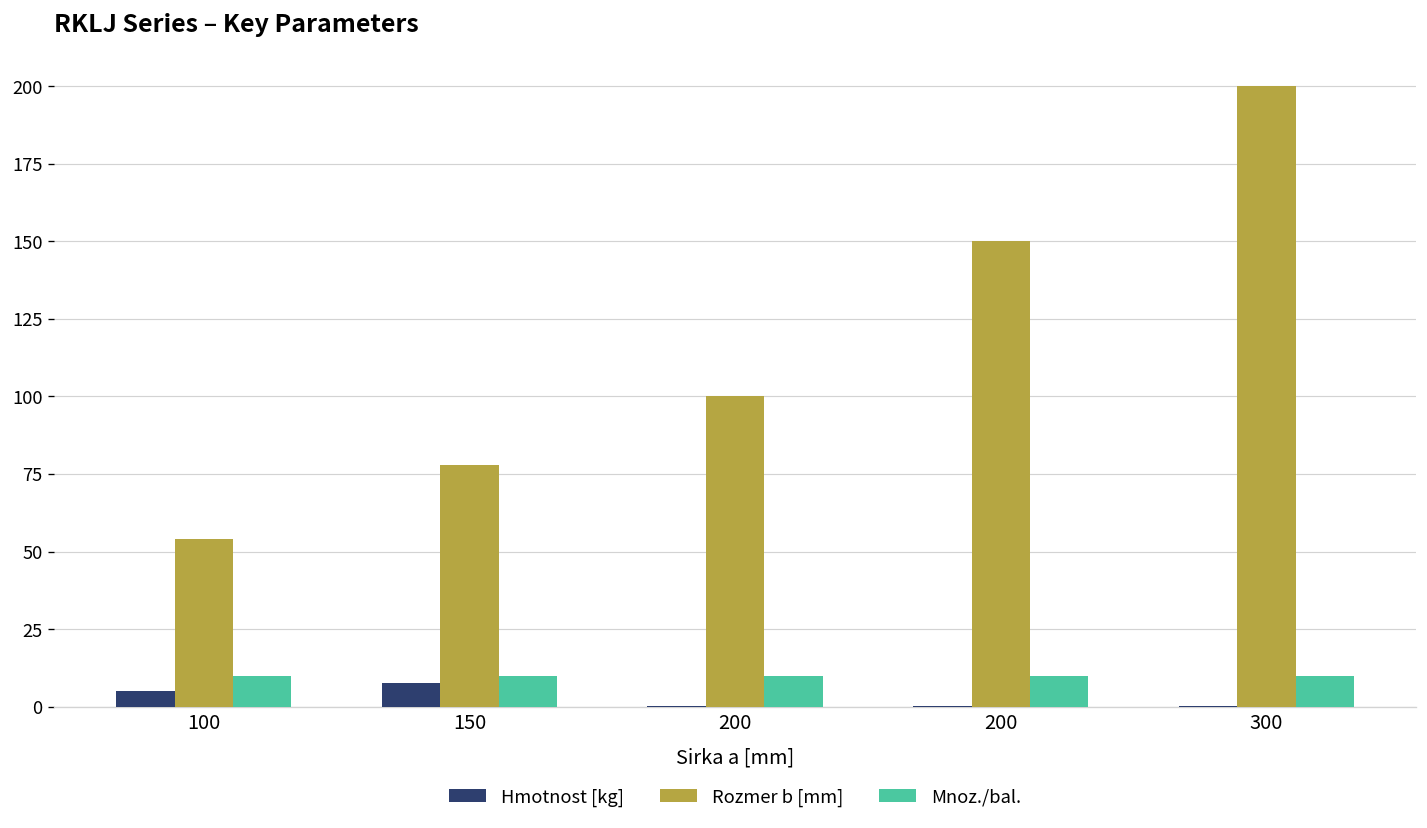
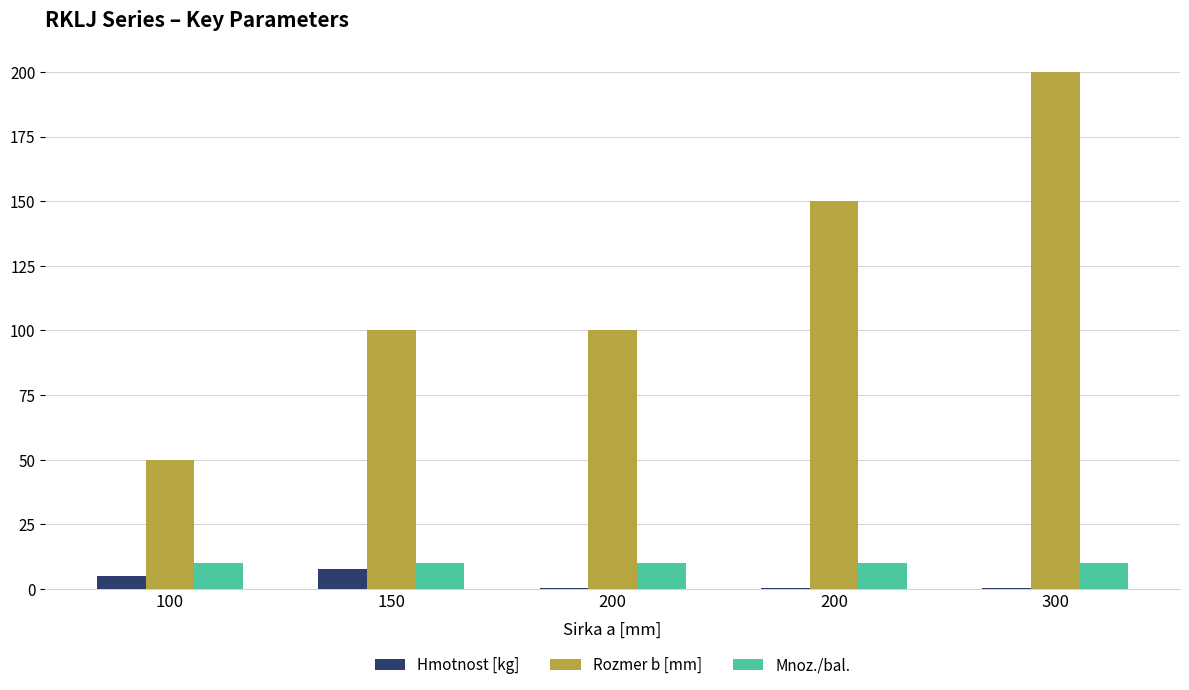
Rozmer b [mm], 100: 54 -> 50
Rozmer b [mm], 150: 78 -> 100
